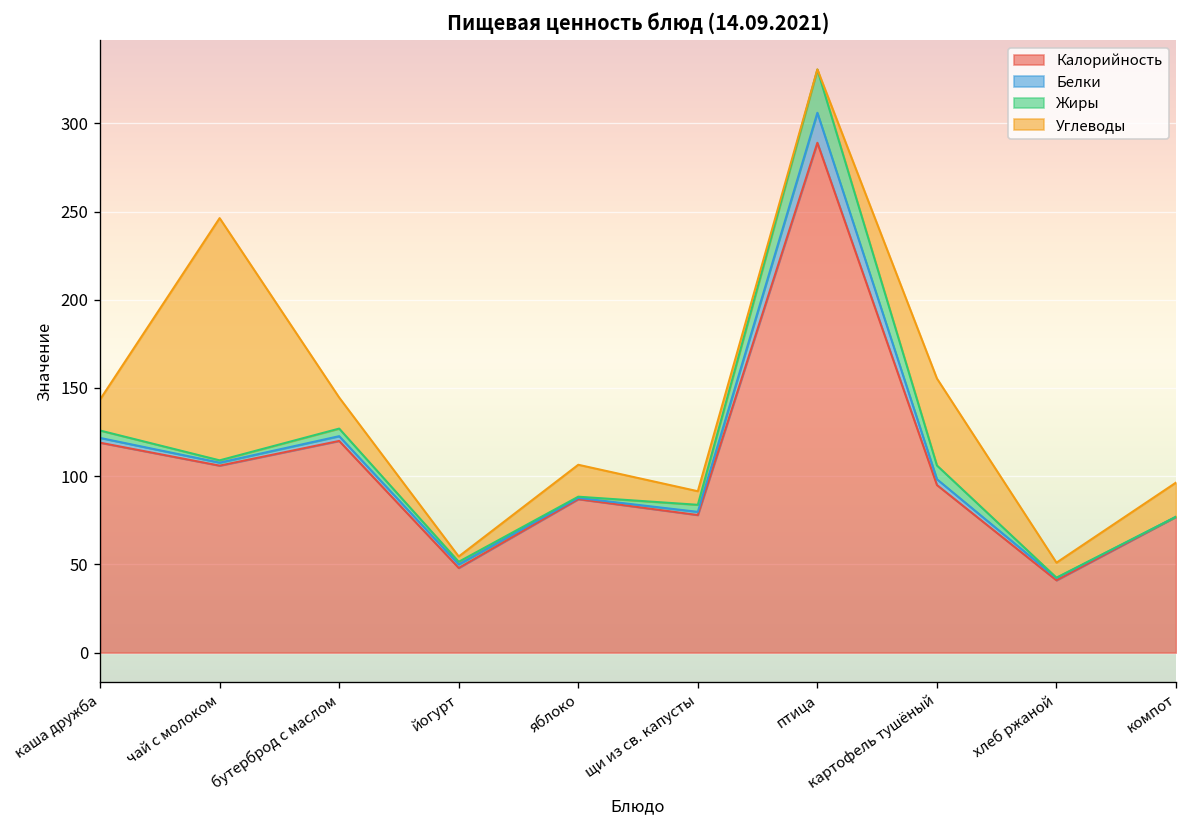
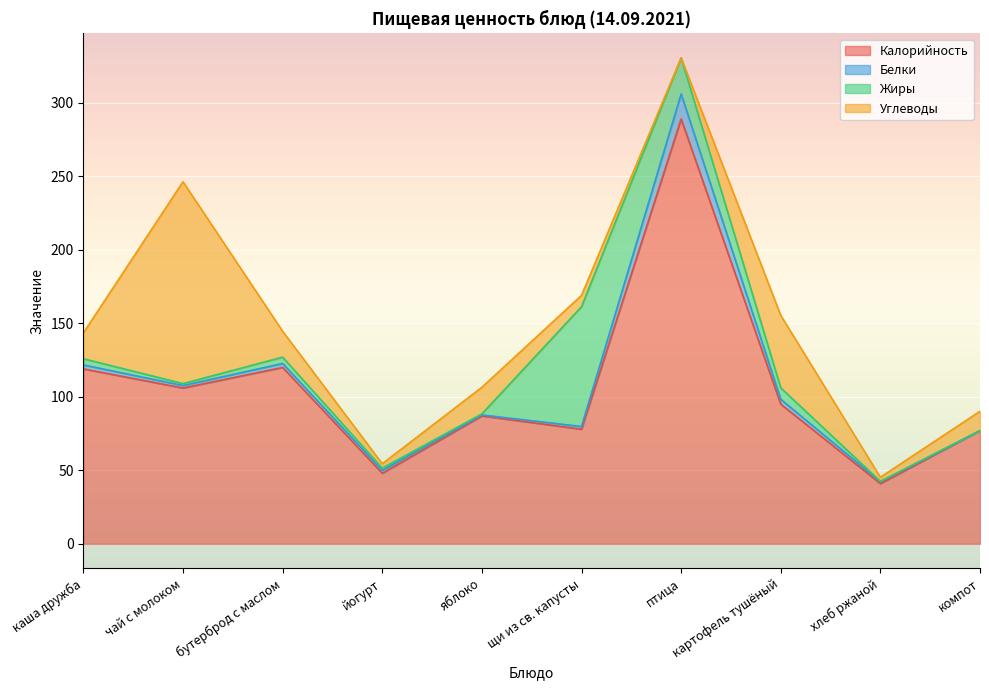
Жиры, щи из св. капусты: 4 -> 82
Углеводы, хлеб ржаной: 9 -> 3
Углеводы, компот: 19 -> 13
